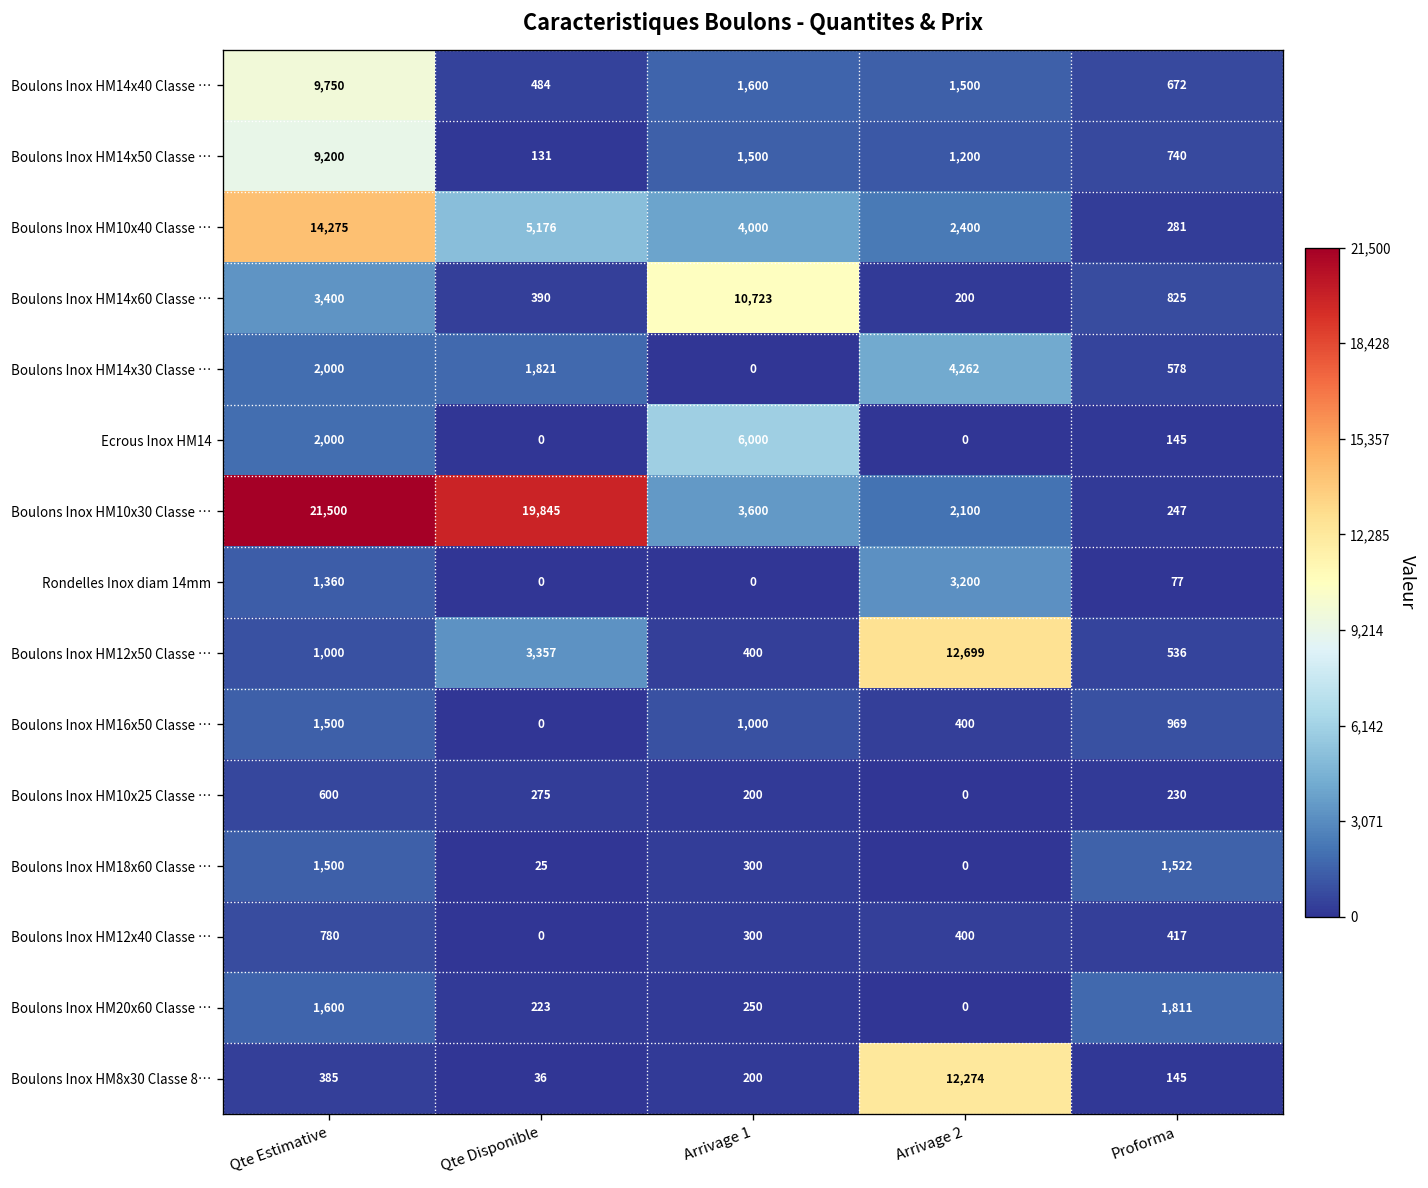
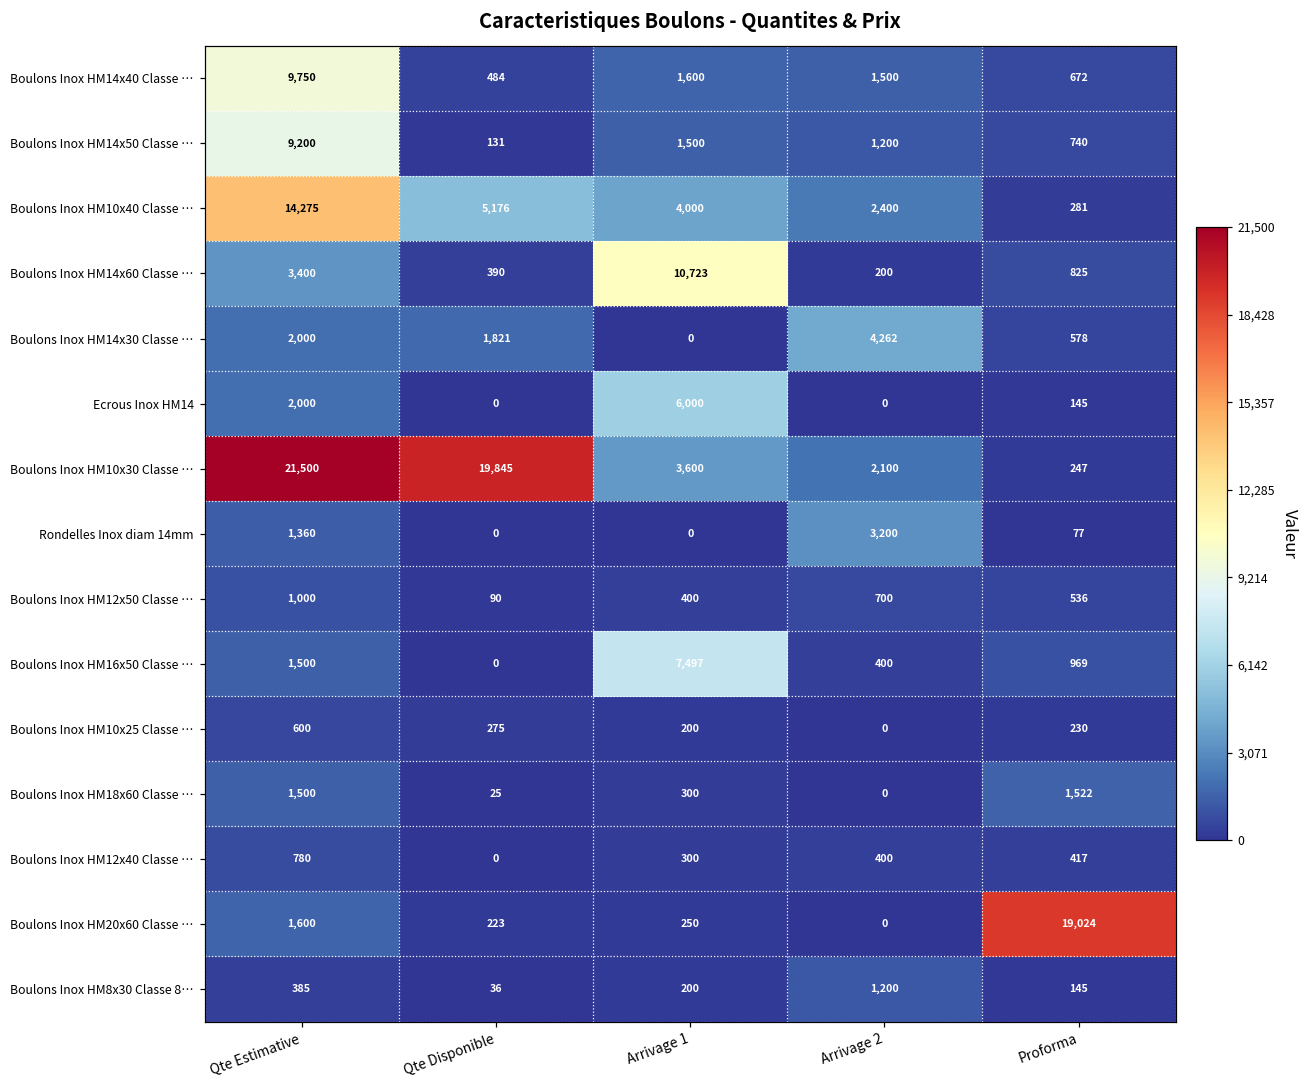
Boulons Inox HM12x50 Classe …, Qte Disponible: 3,357 -> 90
Boulons Inox HM12x50 Classe …, Arrivage 2: 12,699 -> 700
Boulons Inox HM16x50 Classe …, Arrivage 1: 1,000 -> 7,497
Boulons Inox HM20x60 Classe …, Proforma: 1,811 -> 19,024
Boulons Inox HM8x30 Classe 8…, Arrivage 2: 12,274 -> 1,200
